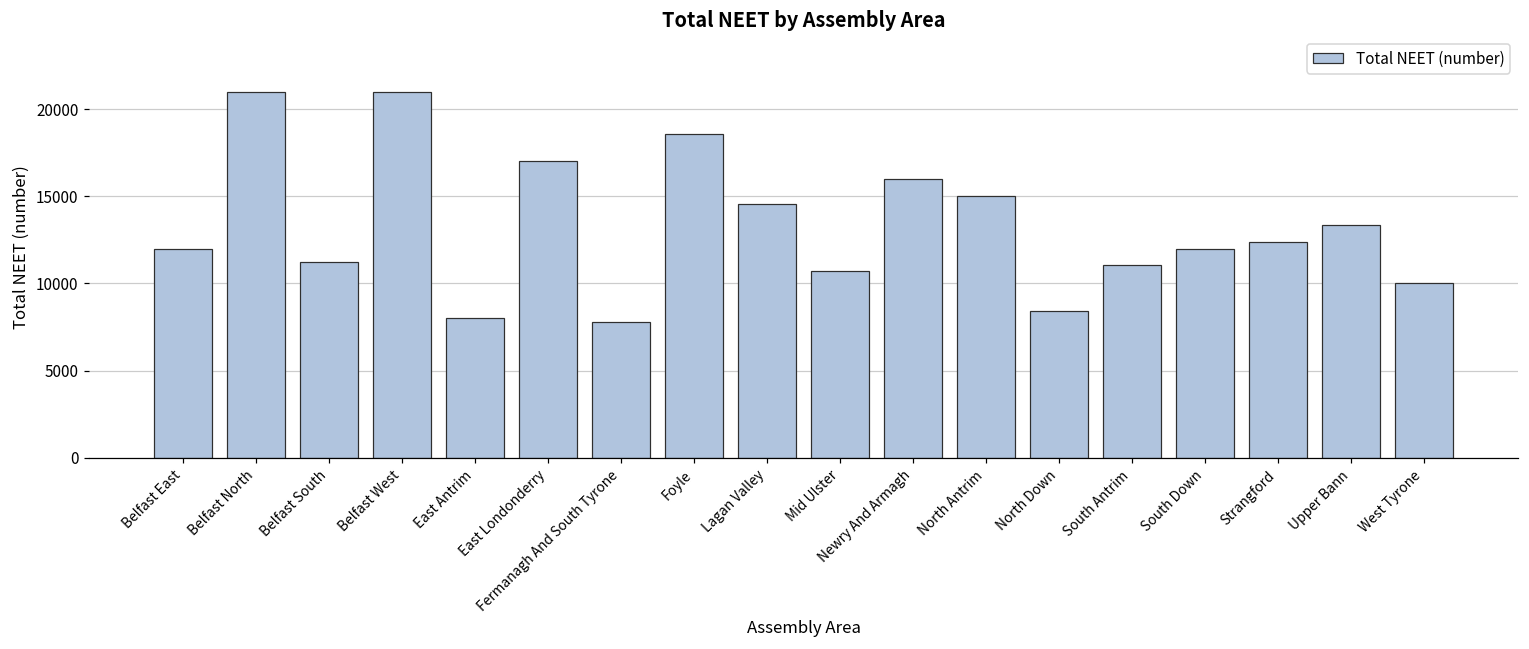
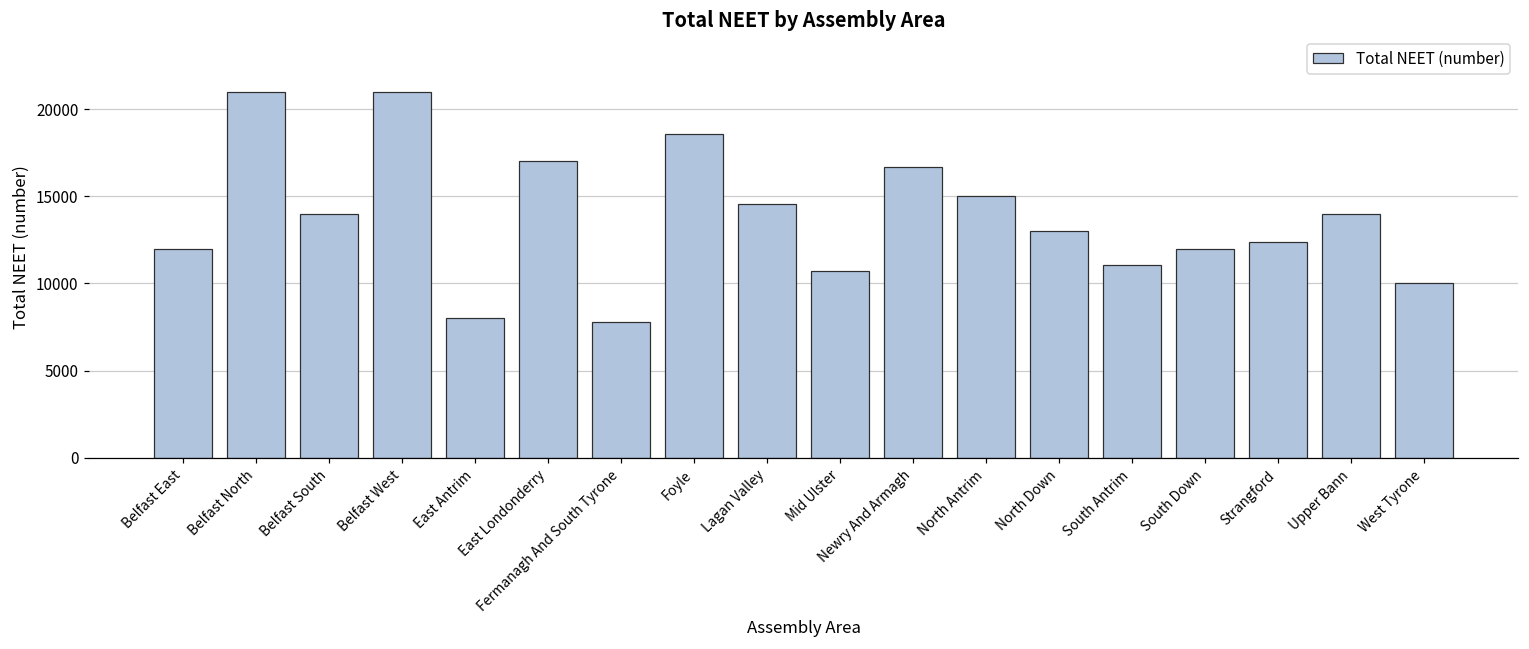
Belfast South: 11300 -> 14000
Newry And Armagh: 16000 -> 16700
North Down: 8400 -> 13000
Upper Bann: 13400 -> 14000
